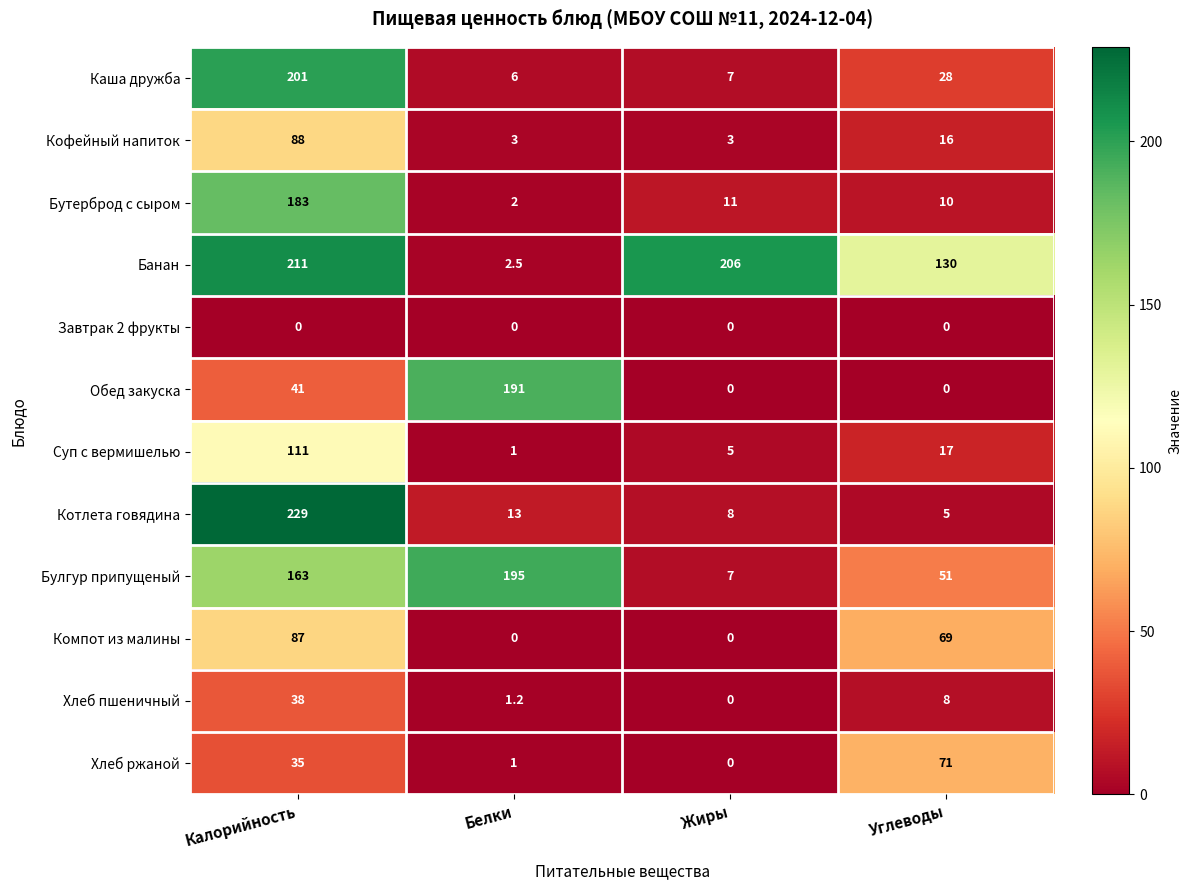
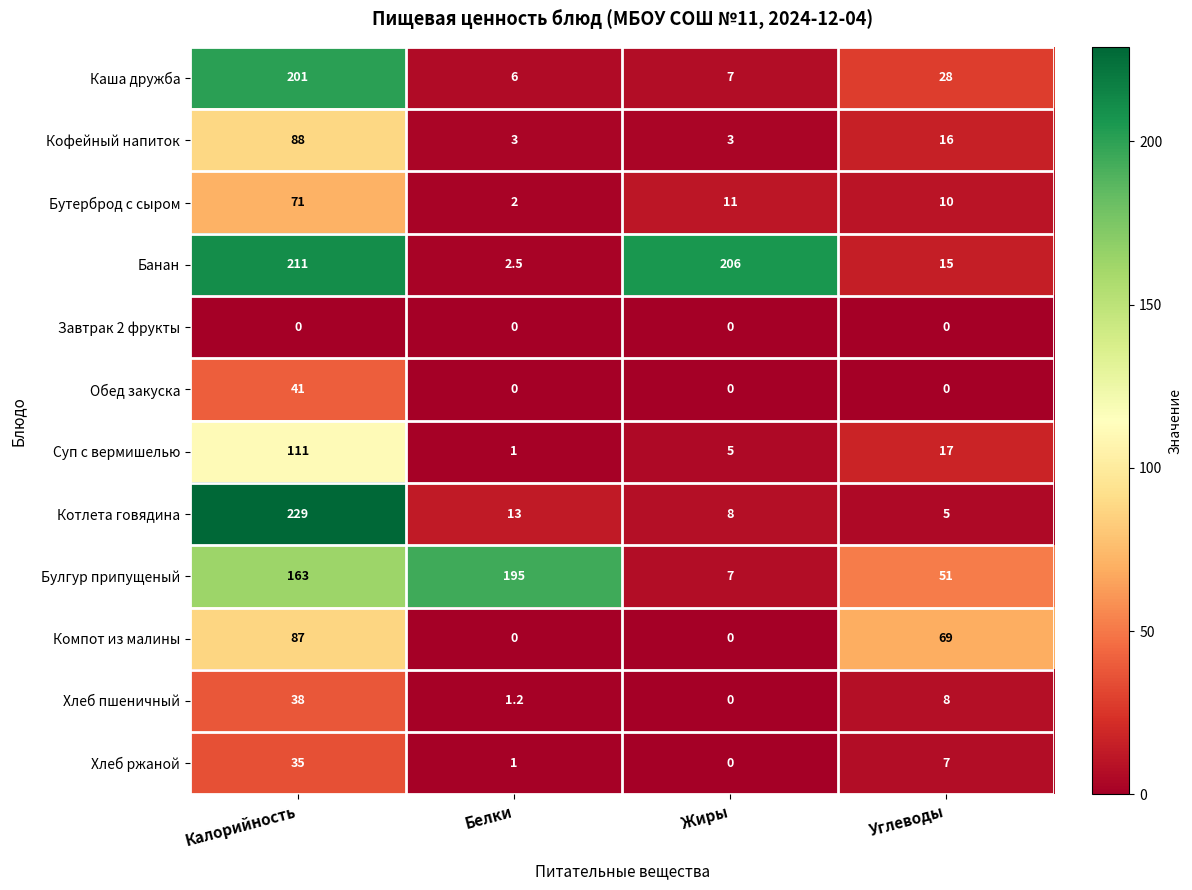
Бутерброд с сыром, Калорийность: 183 -> 71
Банан, Углеводы: 130 -> 15
Обед закуска, Белки: 191 -> 0
Хлеб ржаной, Углеводы: 71 -> 7
